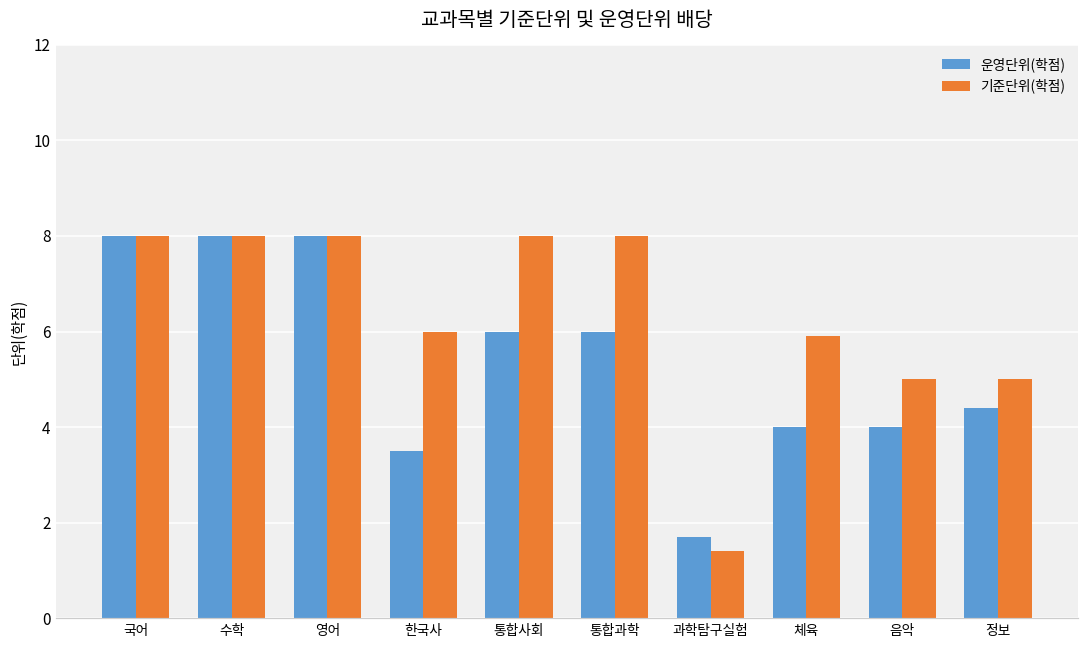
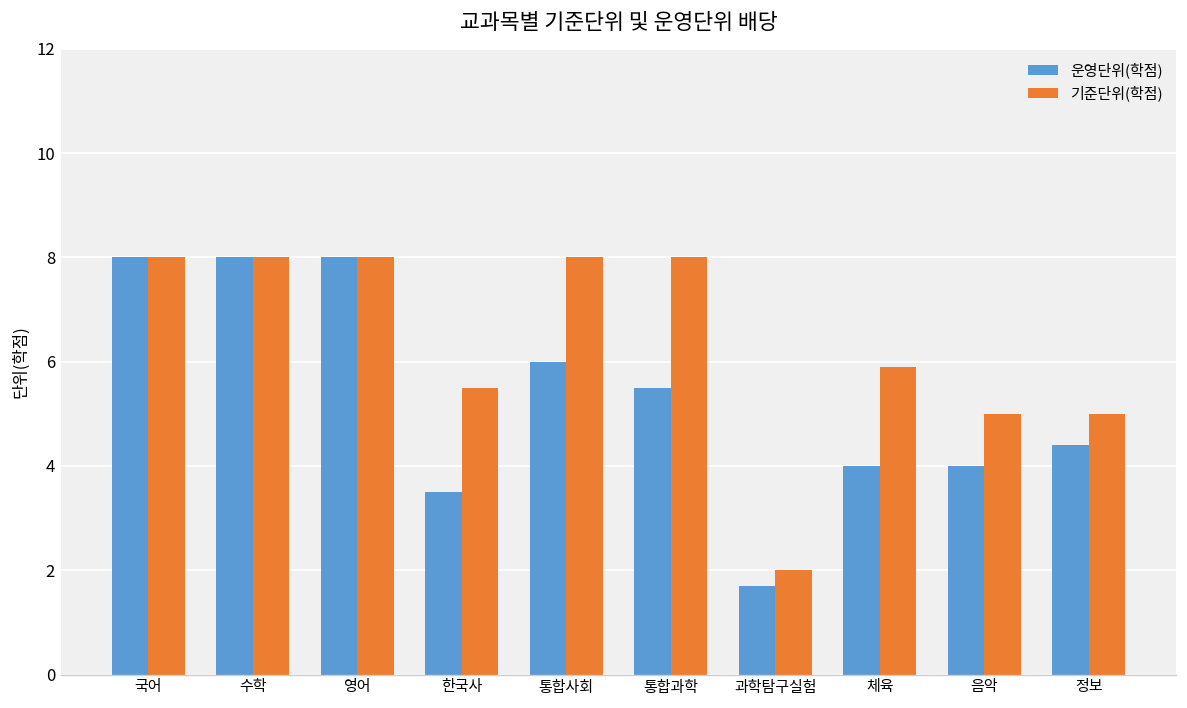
기준단위(학점), 한국사: 6.0 -> 5.5
운영단위(학점), 통합과학: 6.0 -> 5.5
기준단위(학점), 과학탐구실험: 1.4 -> 2.0
